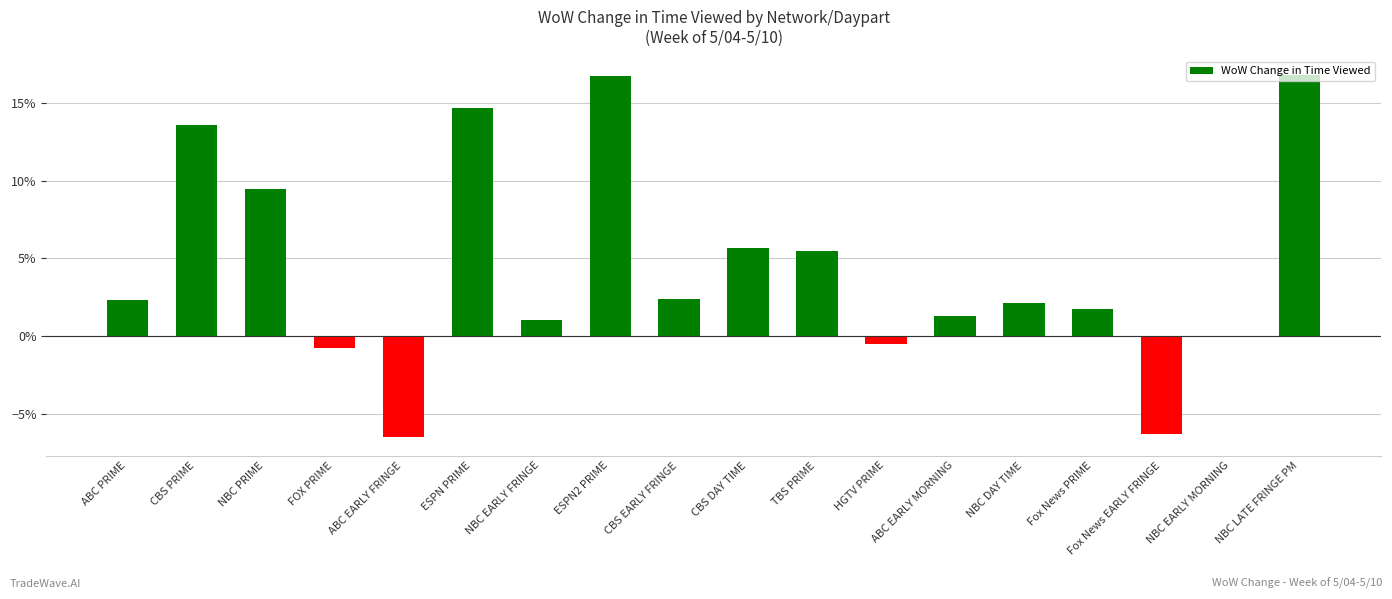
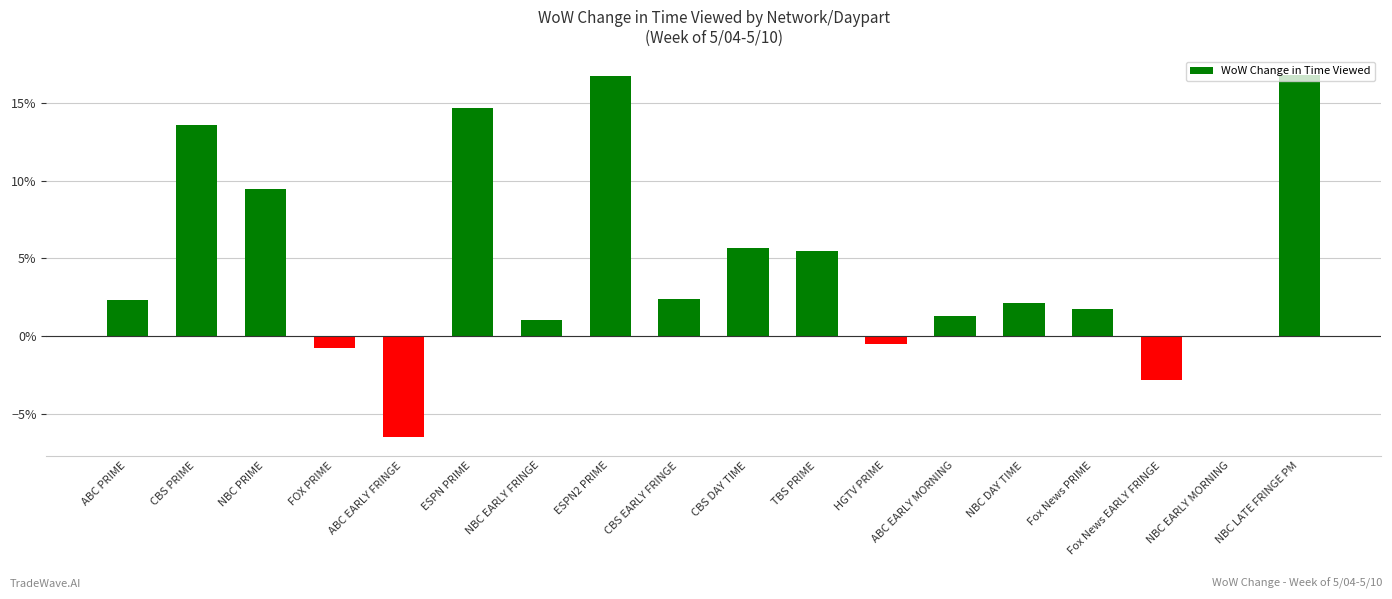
Fox News EARLY FRINGE: -6.3% -> -2.8%
